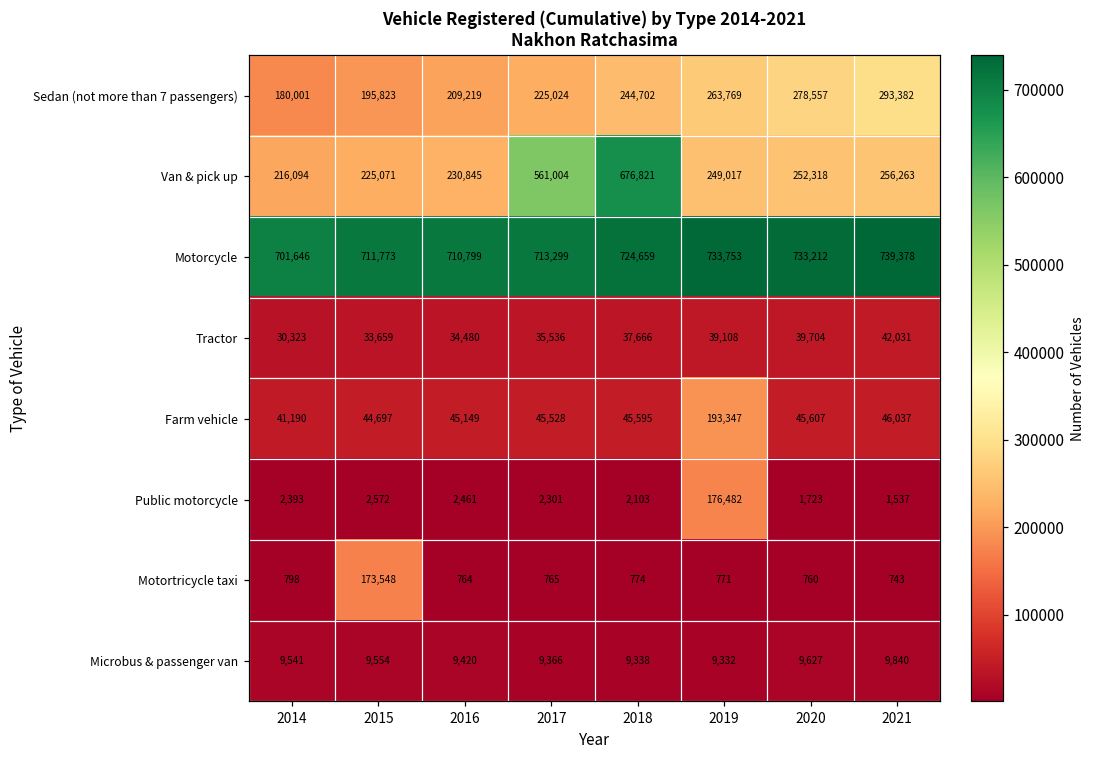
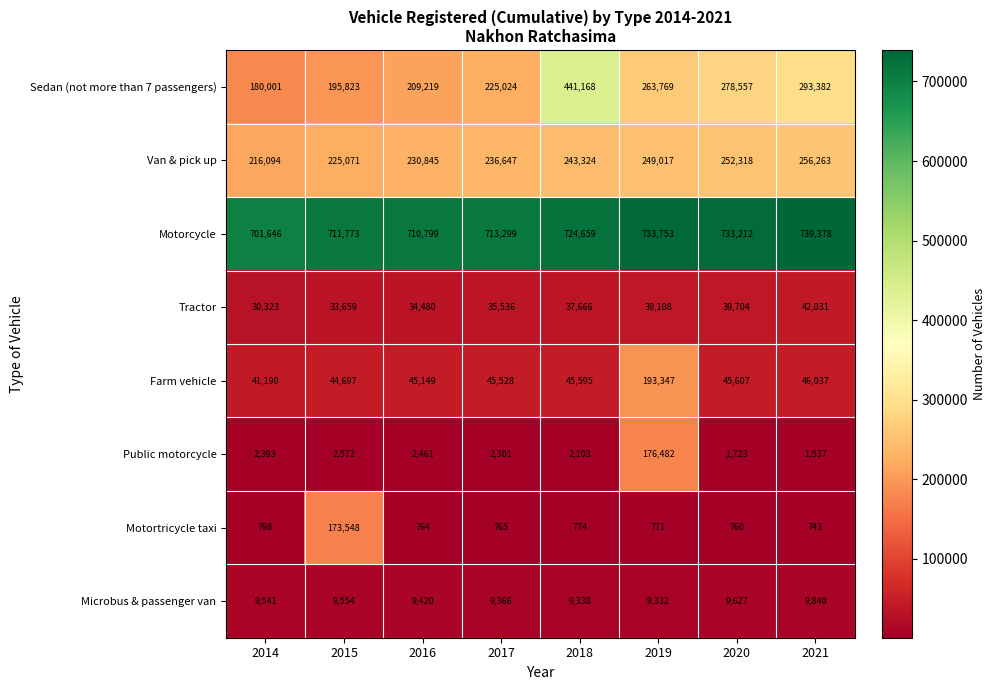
Sedan (not more than 7 passengers), 2018: 244,702 -> 441,168
Van & pick up, 2017: 561,004 -> 236,647
Van & pick up, 2018: 676,821 -> 243,324
